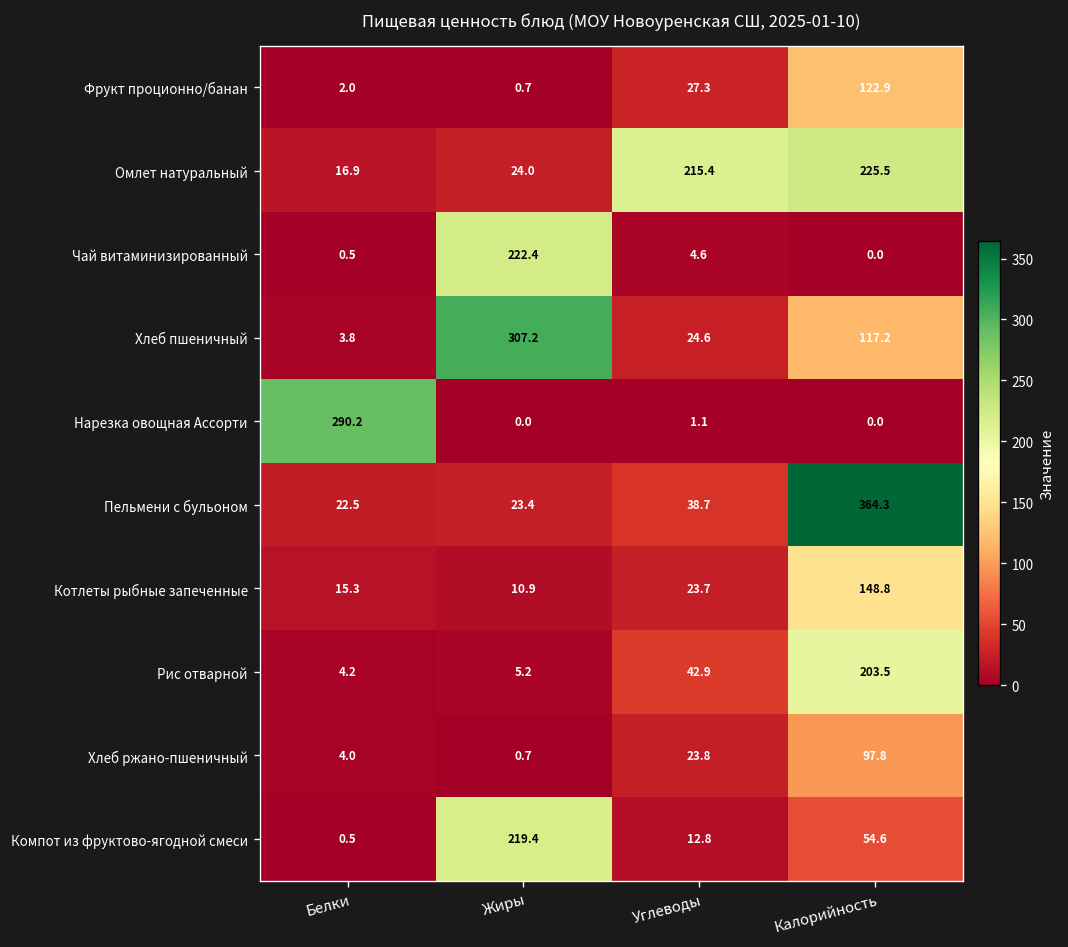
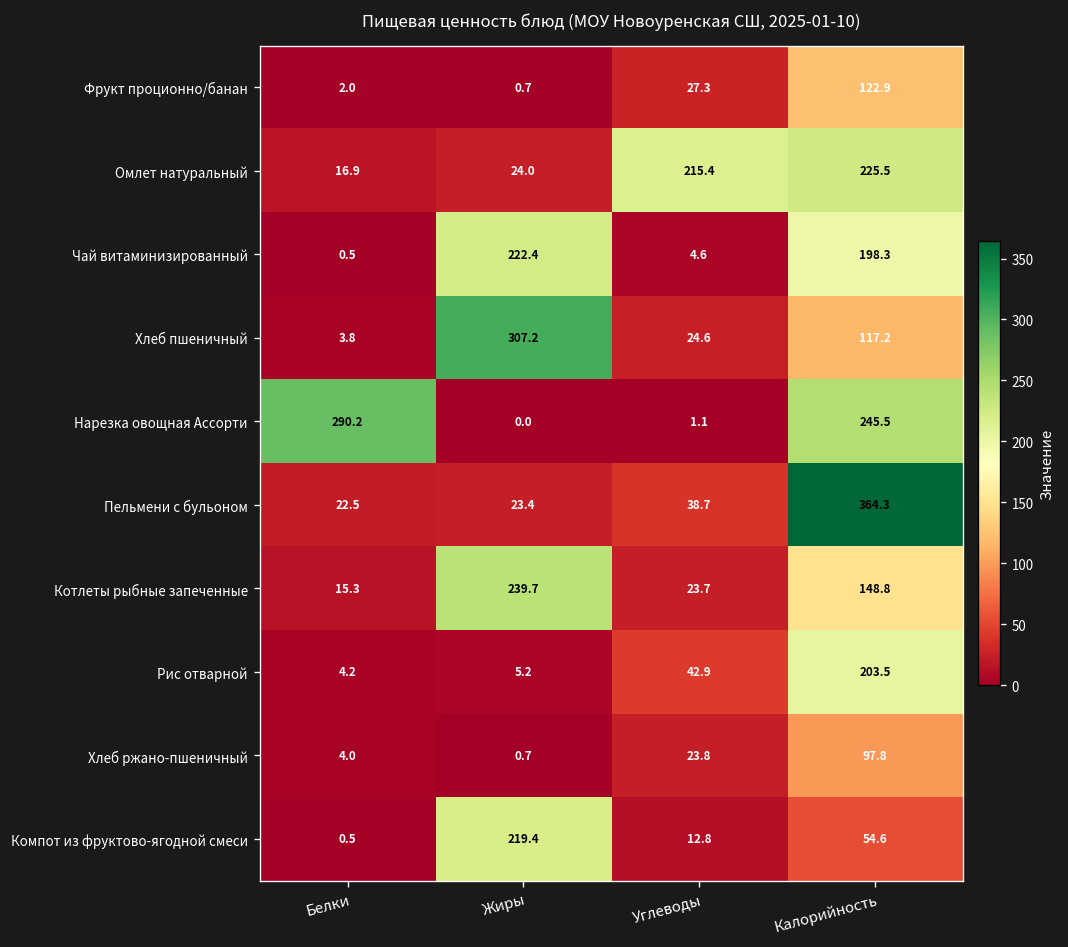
Чай витаминизированный, Калорийность: 0.0 -> 198.3
Нарезка овощная Ассорти, Калорийность: 0.0 -> 245.5
Котлеты рыбные запеченные, Жиры: 10.9 -> 239.7
